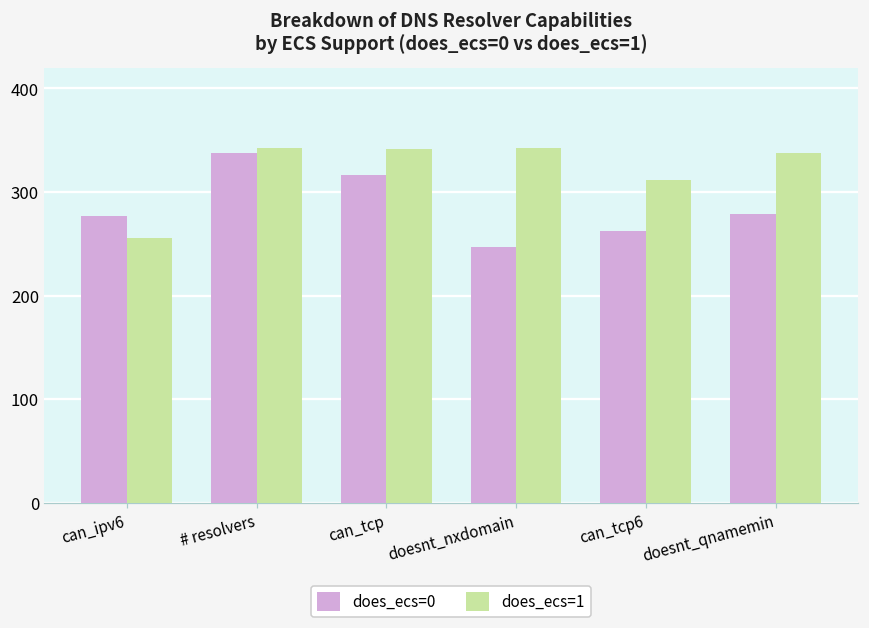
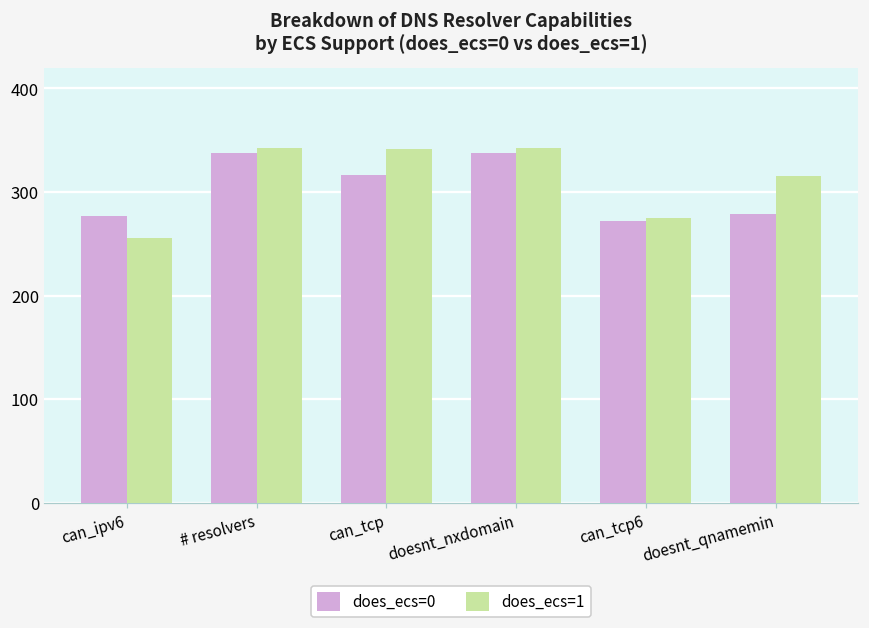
does_ecs=0, doesnt_nxdomain: 250 -> 340
does_ecs=0, can_tcp6: 260 -> 270
does_ecs=1, can_tcp6: 310 -> 280
does_ecs=1, doesnt_qnamemin: 340 -> 320
